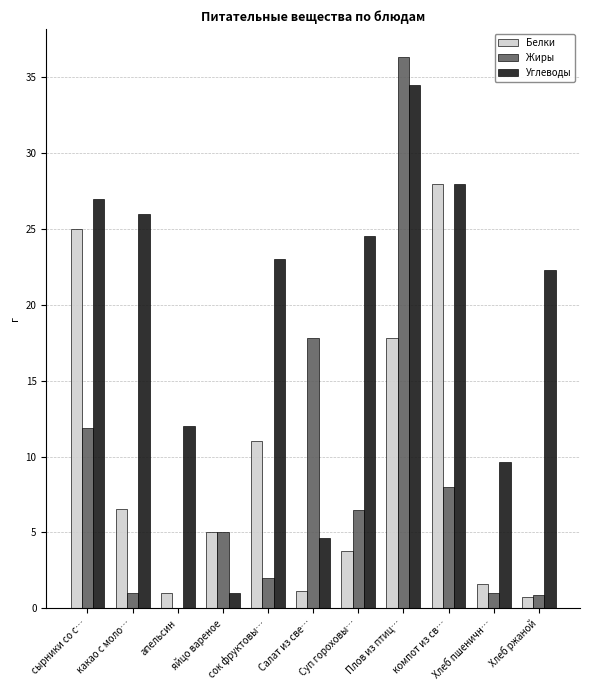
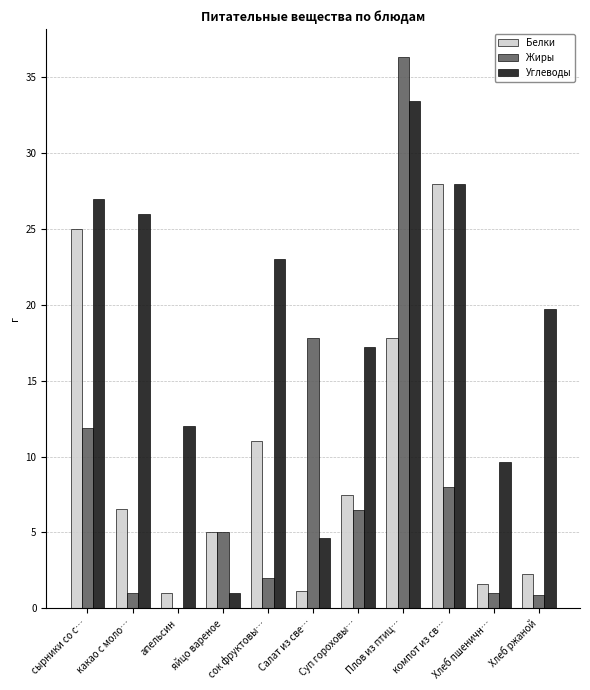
Белки, Суп гороховы…: 3.8 -> 7.5
Углеводы, Суп гороховы…: 24.6 -> 17.3
Углеводы, Плов из птиц…: 34.5 -> 33.5
Белки, Хлеб ржаной: 0.7 -> 2.2
Углеводы, Хлеб ржаной: 22.3 -> 19.8
